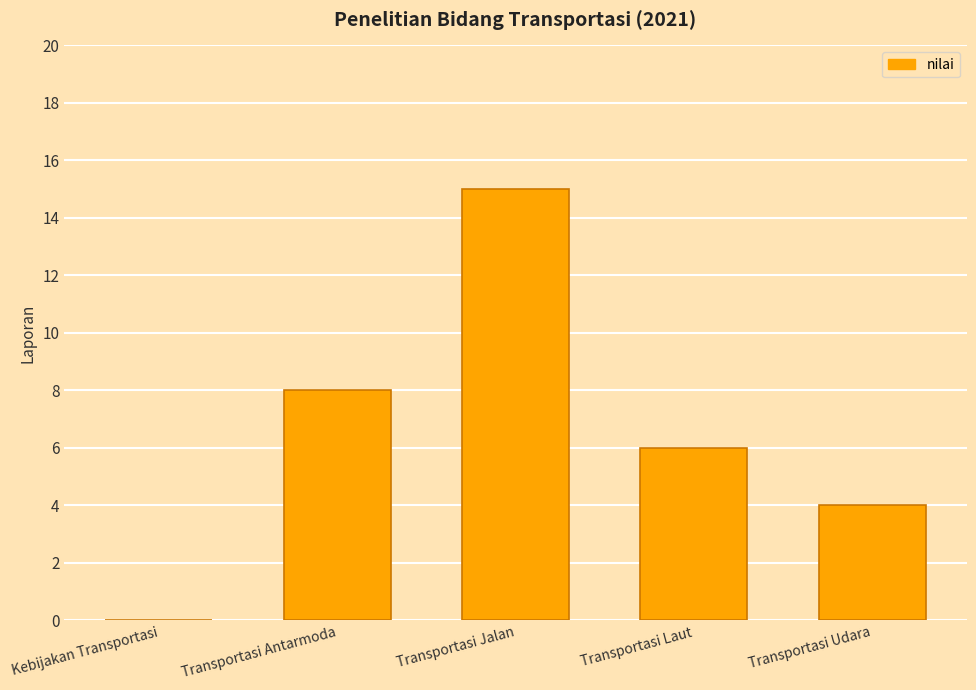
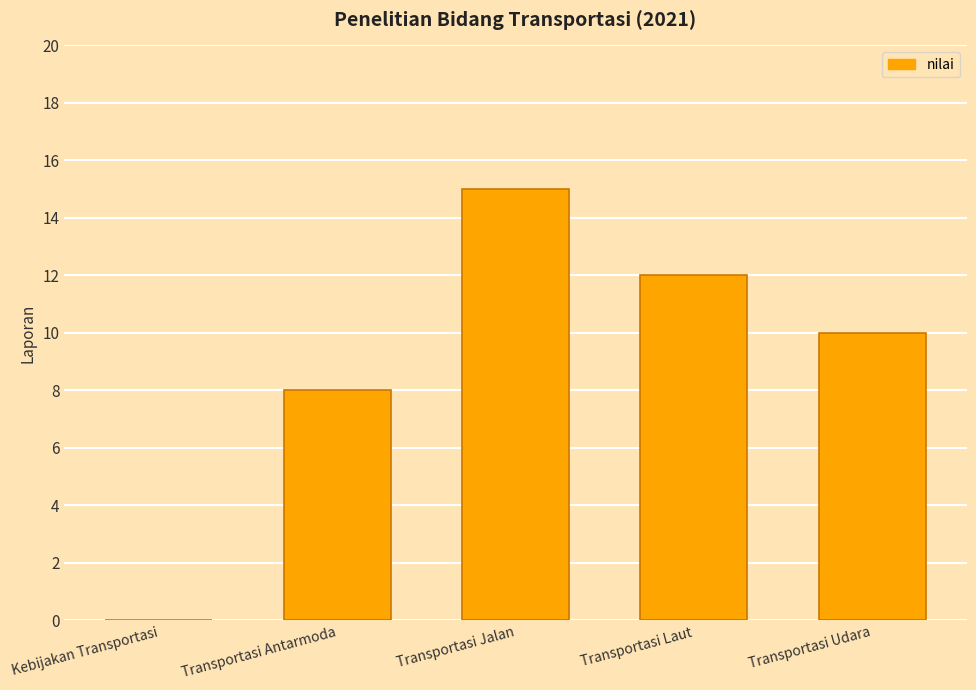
Transportasi Laut: 6 -> 12
Transportasi Udara: 4 -> 10
